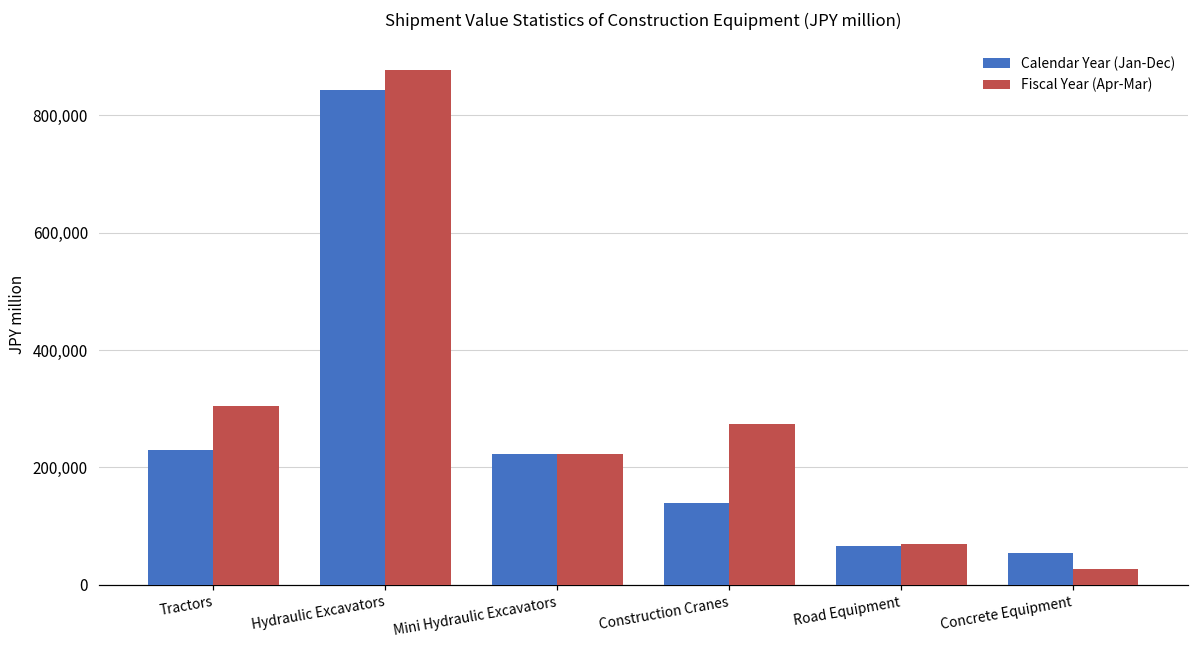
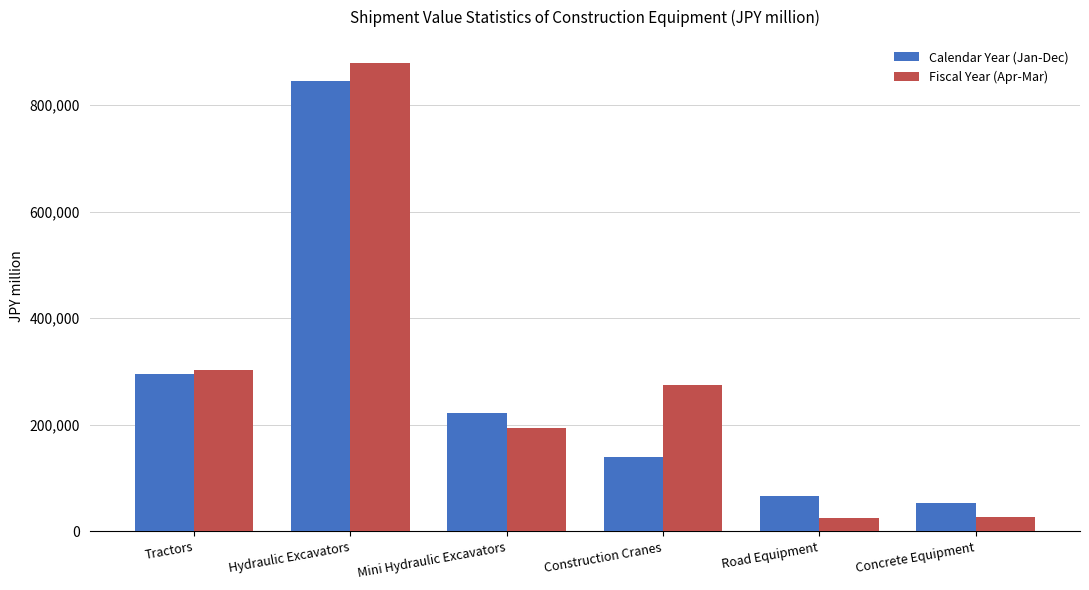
Calendar Year (Jan-Dec), Tractors: 230,000 -> 300,000
Fiscal Year (Apr-Mar), Mini Hydraulic Excavators: 220,000 -> 190,000
Fiscal Year (Apr-Mar), Road Equipment: 70,000 -> 20,000
